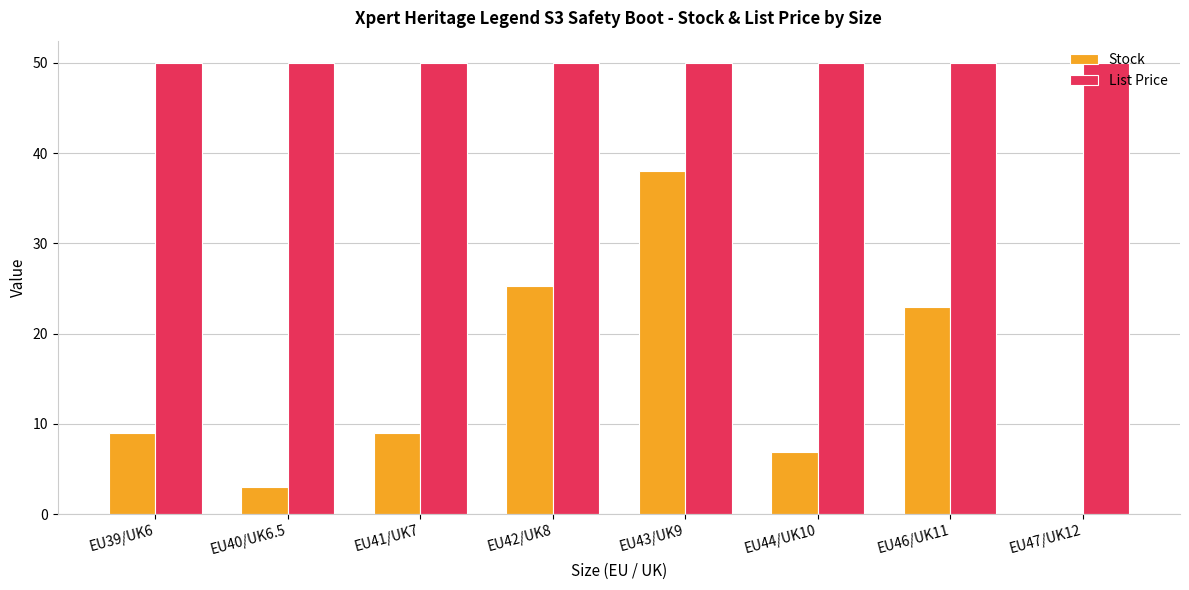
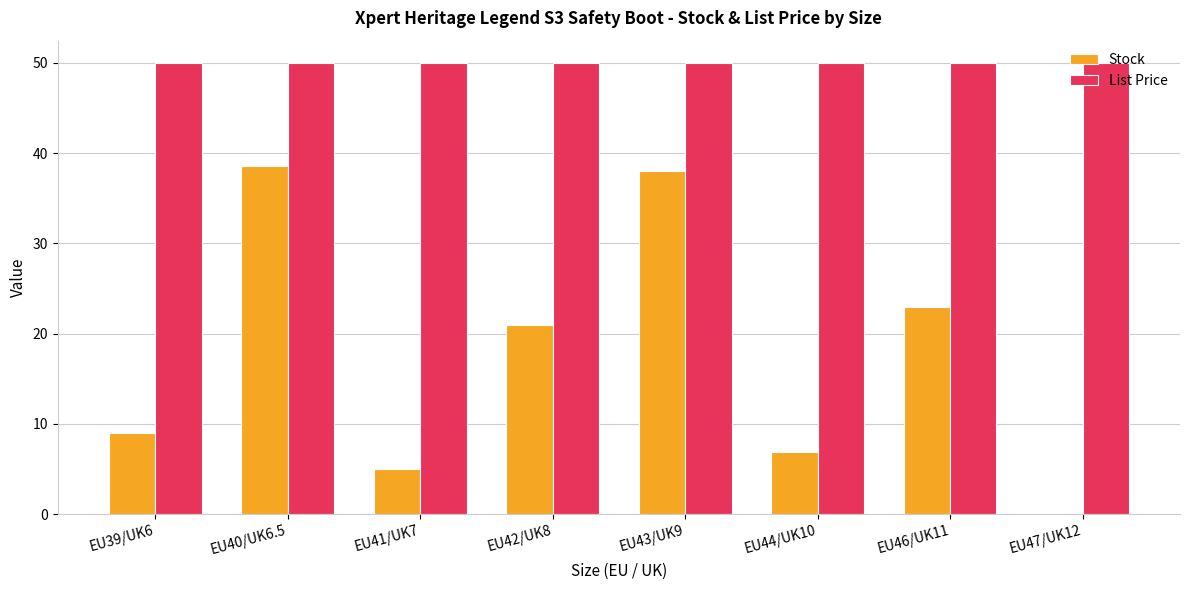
Stock, EU40/UK6.5: 3 -> 39
Stock, EU41/UK7: 9 -> 5
Stock, EU42/UK8: 25 -> 21
